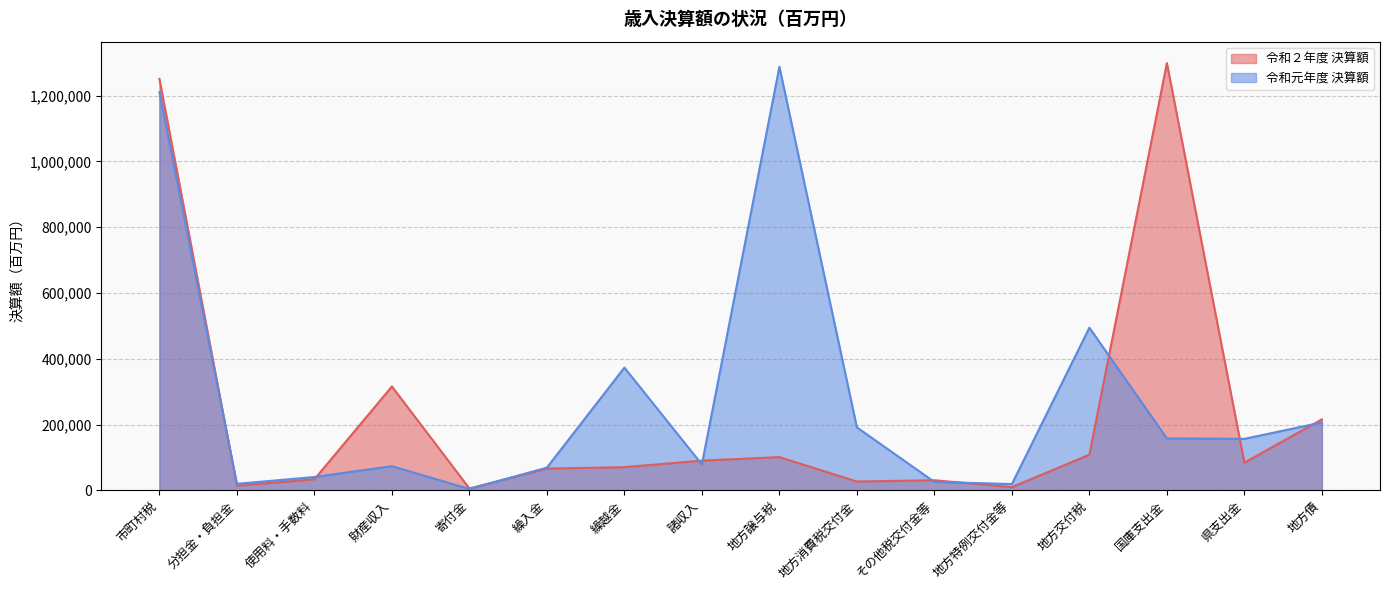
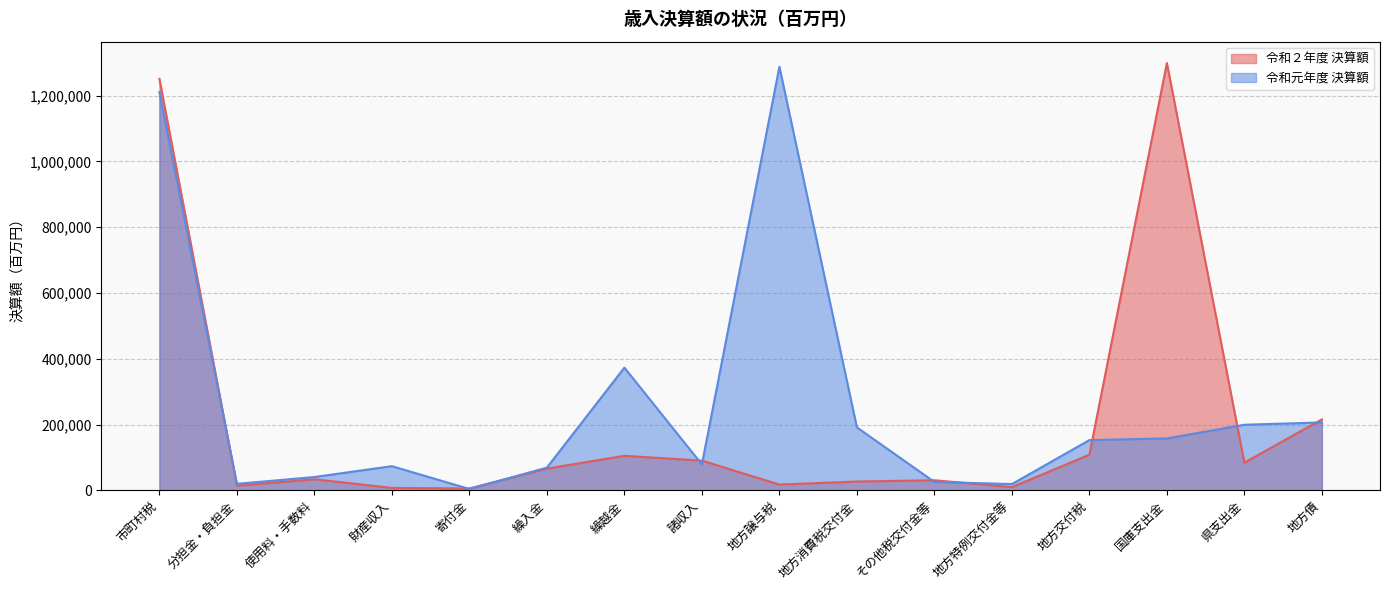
令和２年度 決算額, 財産収入: 320,000 -> 10,000
令和２年度 決算額, 繰越金: 70,000 -> 100,000
令和２年度 決算額, 地方譲与税: 100,000 -> 20,000
令和元年度 決算額, 地方交付税: 490,000 -> 150,000
令和元年度 決算額, 県支出金: 160,000 -> 200,000
